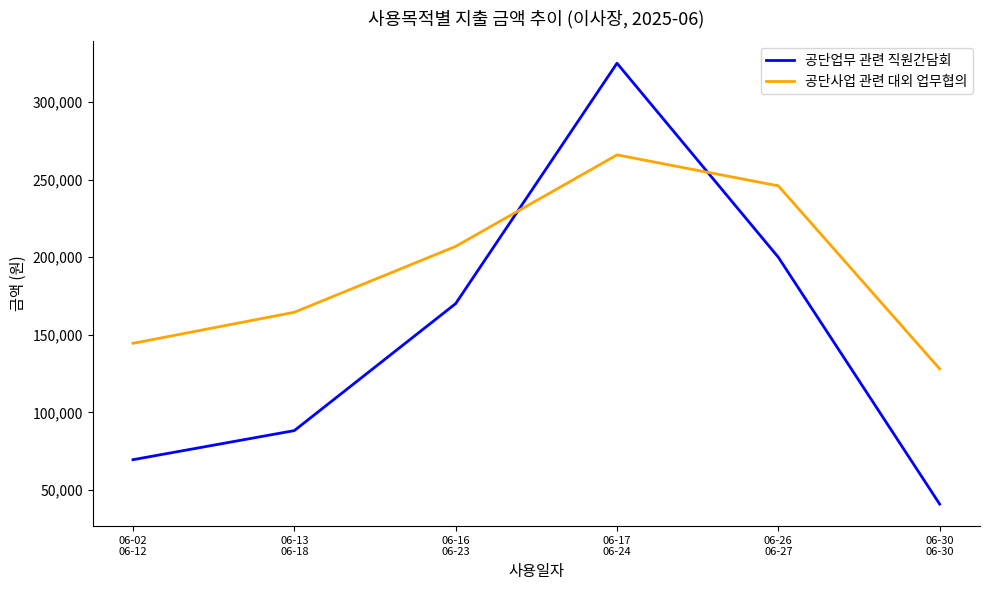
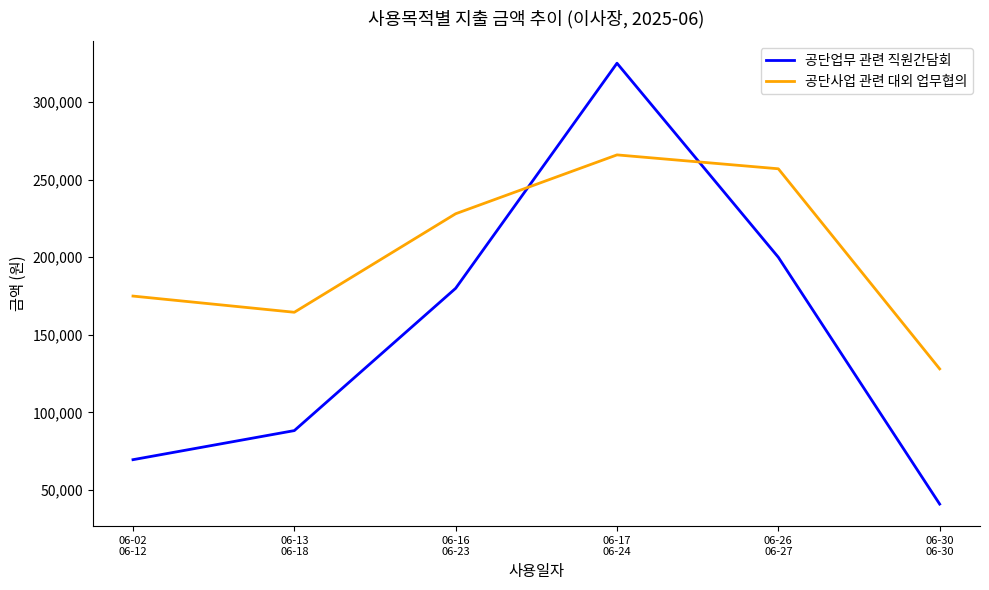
공단사업 관련 대외 업무협의, 06-02 06-12: 145,000 -> 175,000
공단업무 관련 직원간담회, 06-16 06-23: 170,000 -> 180,000
공단사업 관련 대외 업무협의, 06-16 06-23: 207,000 -> 228,000
공단사업 관련 대외 업무협의, 06-26 06-27: 246,000 -> 257,000
